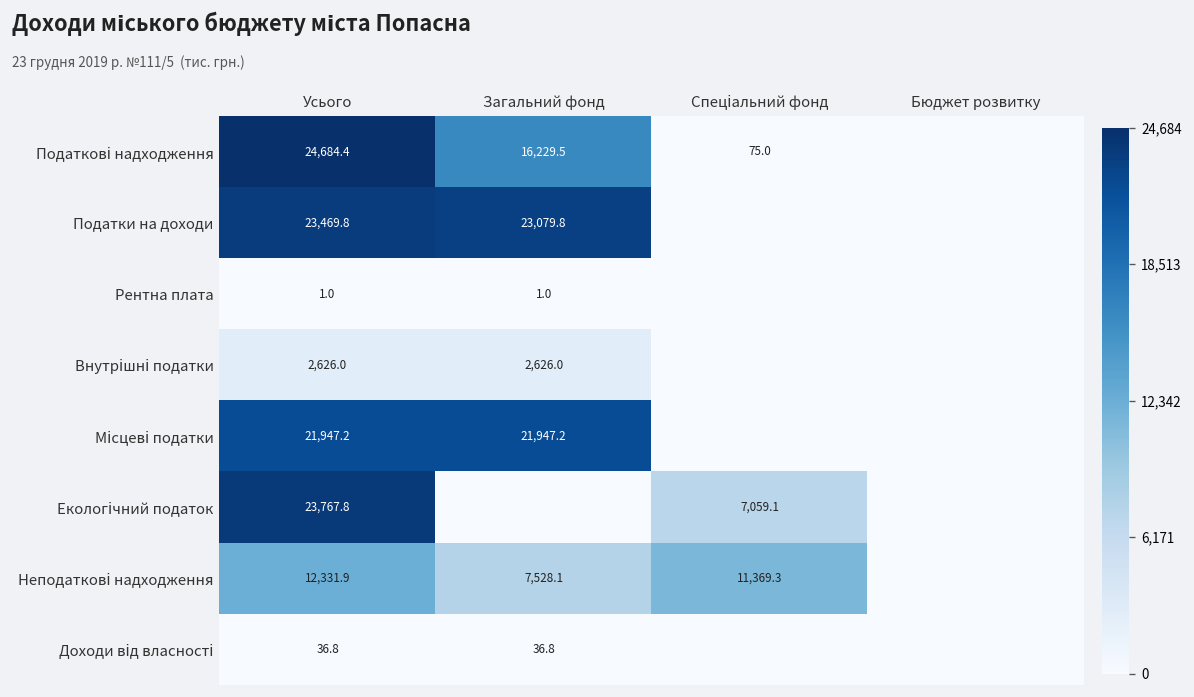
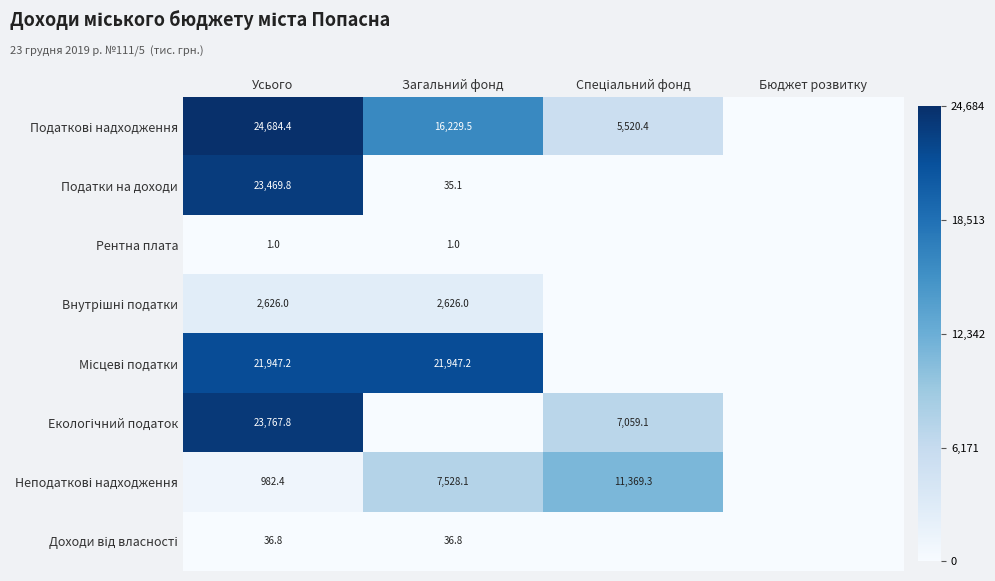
Податкові надходження, Спеціальний фонд: 75.0 -> 5,520.4
Податки на доходи, Загальний фонд: 23,079.8 -> 35.1
Неподаткові надходження, Усього: 12,331.9 -> 982.4
